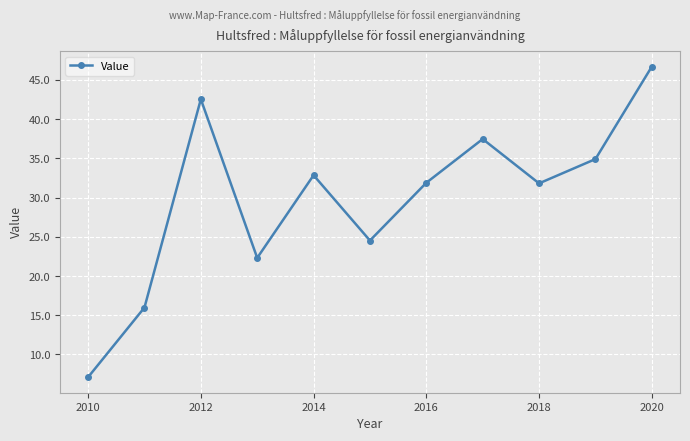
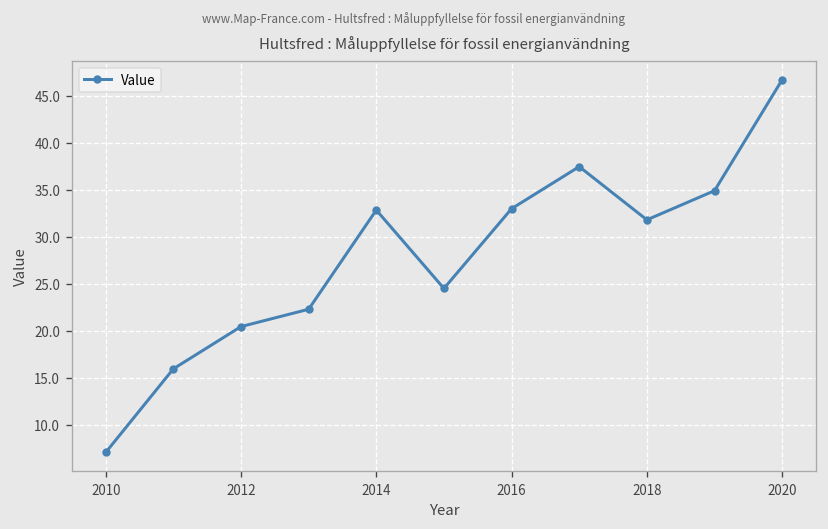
2012: 43 -> 20
2016: 32 -> 33
